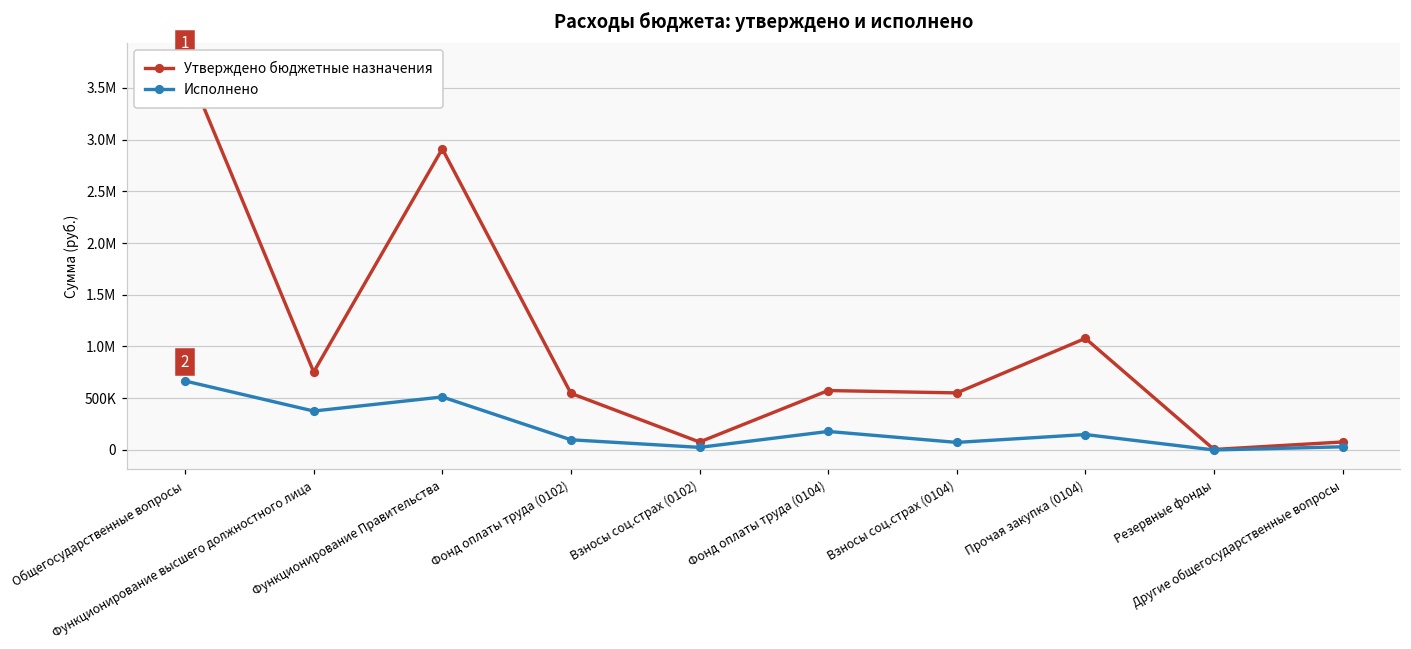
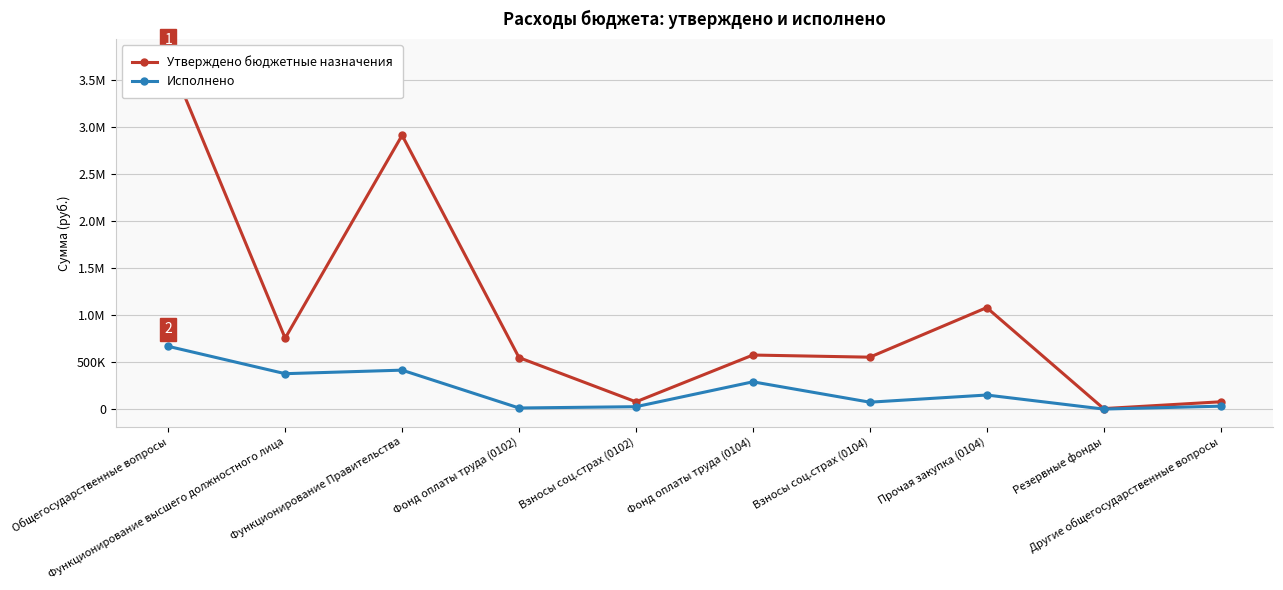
Исполнено, Функционирование Правительства: 500000 -> 400000
Исполнено, Фонд оплаты труда (0102): 100000 -> 0
Исполнено, Фонд оплаты труда (0104): 200000 -> 300000
